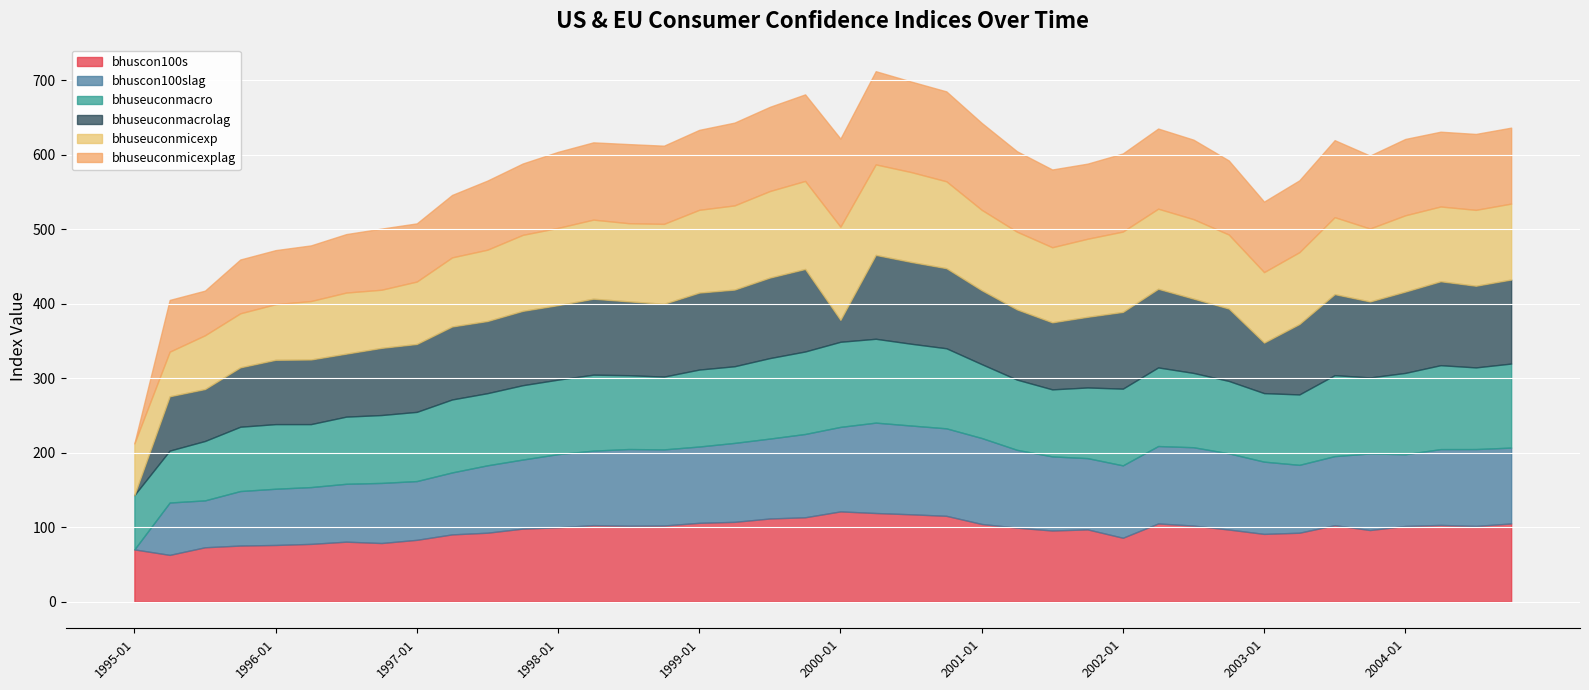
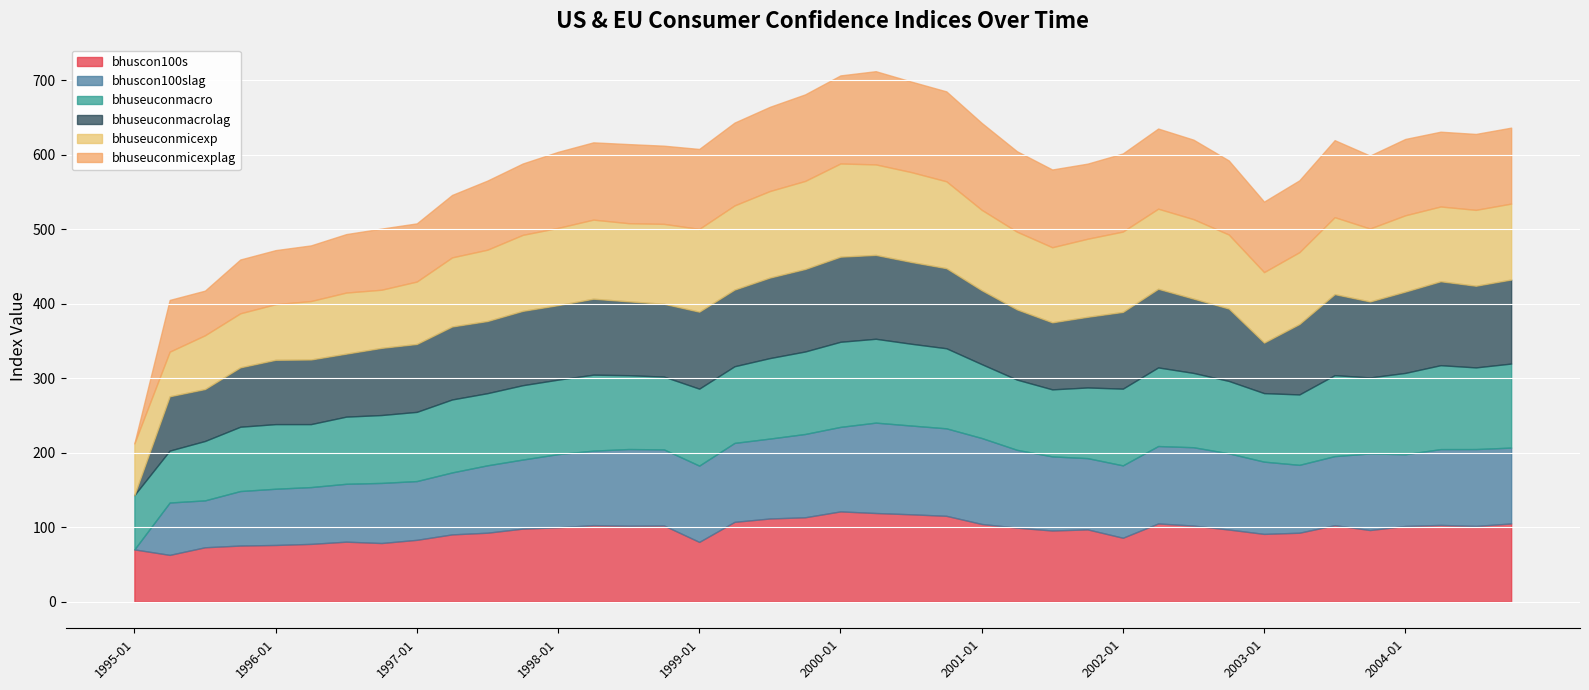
bhuscon100s, 1999-01: 110 -> 80
bhuseuconmacrolag, 2000-01: 30 -> 110
